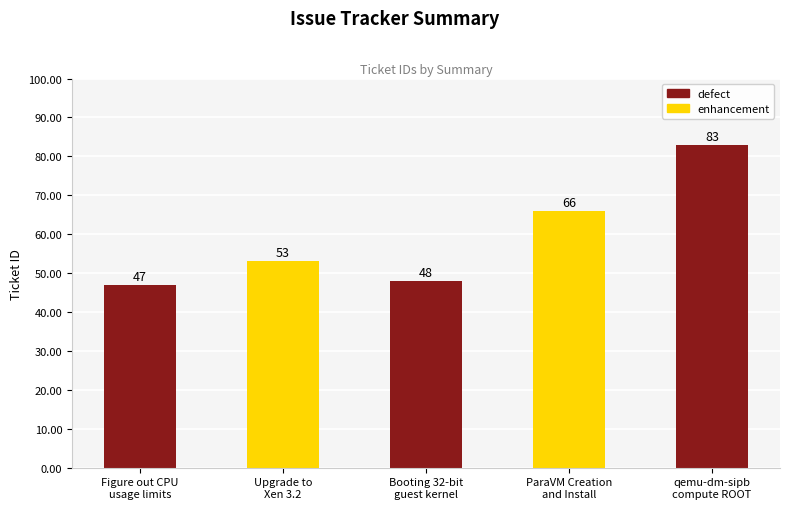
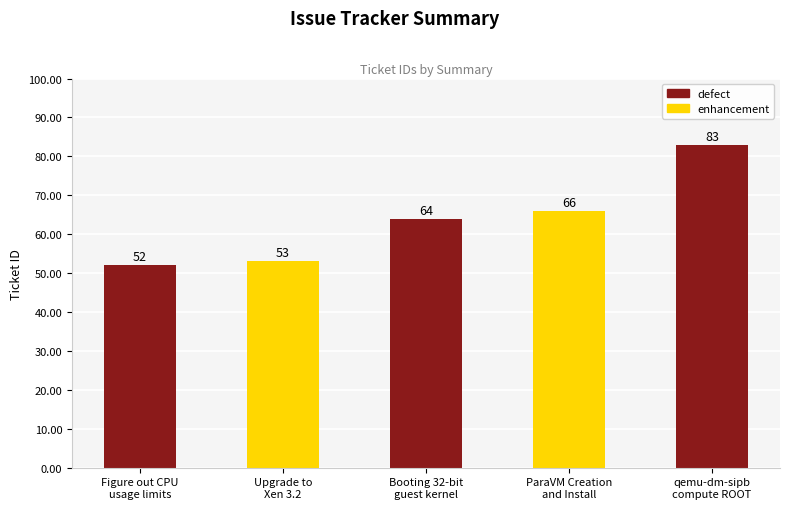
Figure out CPU usage limits: 47 -> 52
Booting 32-bit guest kernel: 48 -> 64
